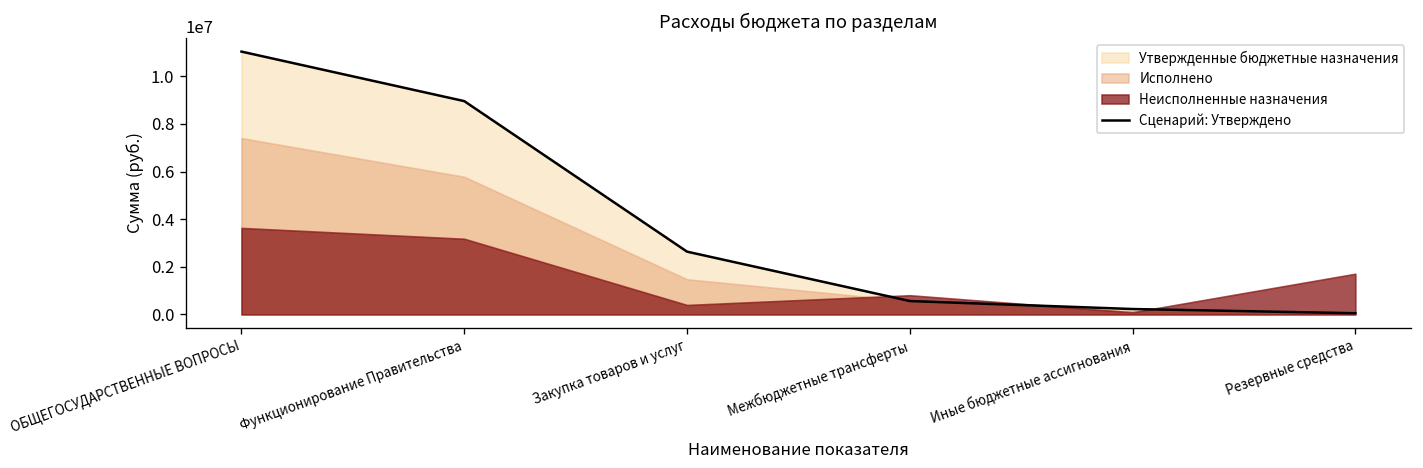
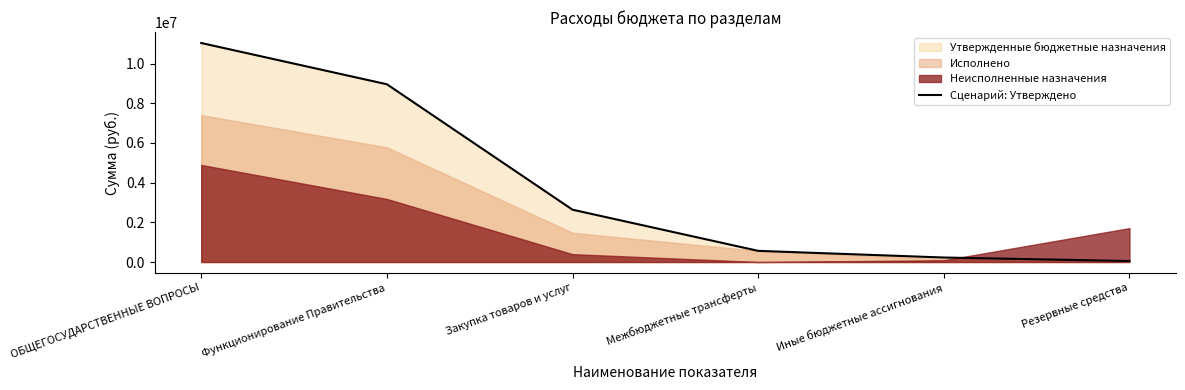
Неисполненные назначения, ОБЩЕГОСУДАРСТВЕННЫЕ ВОПРОСЫ: 3600000 -> 4900000
Неисполненные назначения, Межбюджетные трансферты: 800000 -> 0
